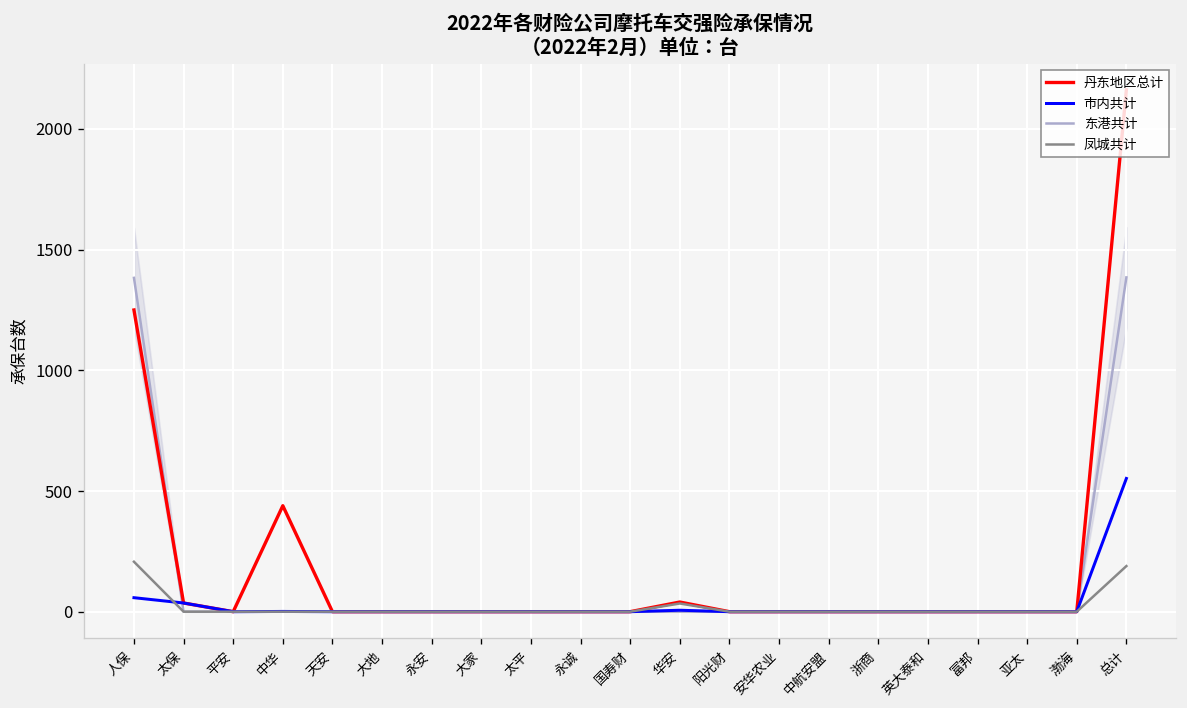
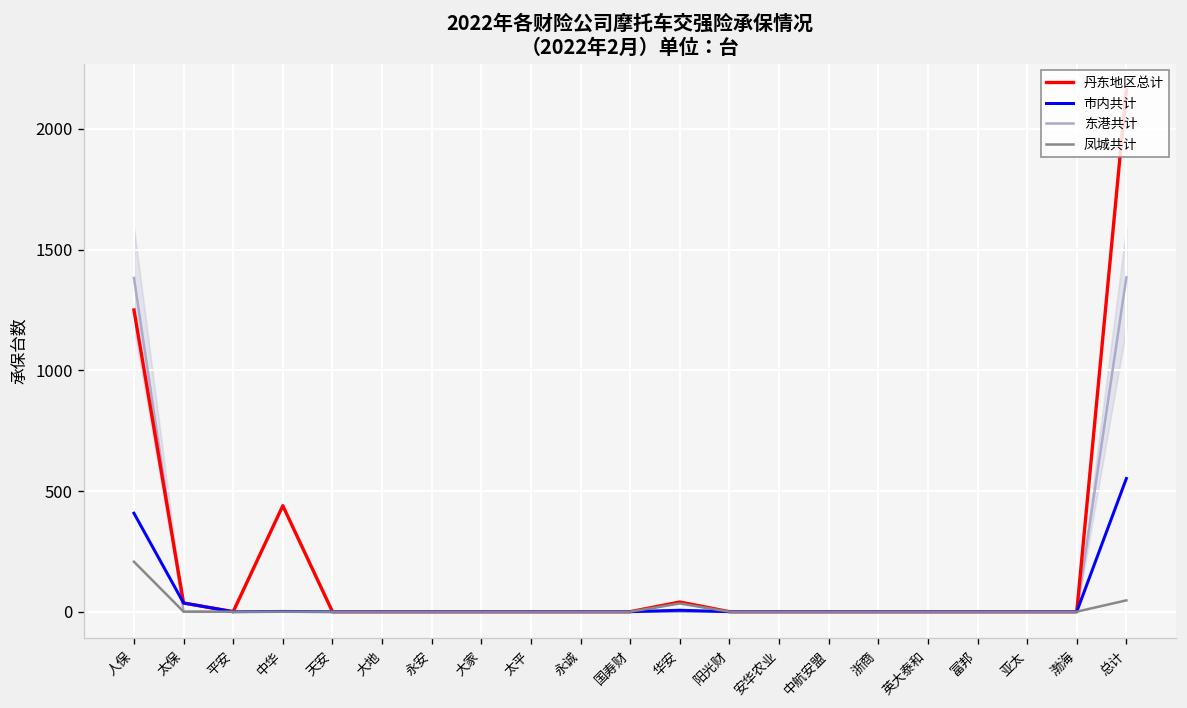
市内共计, 人保: 60 -> 410
凤城共计, 总计: 190 -> 50
